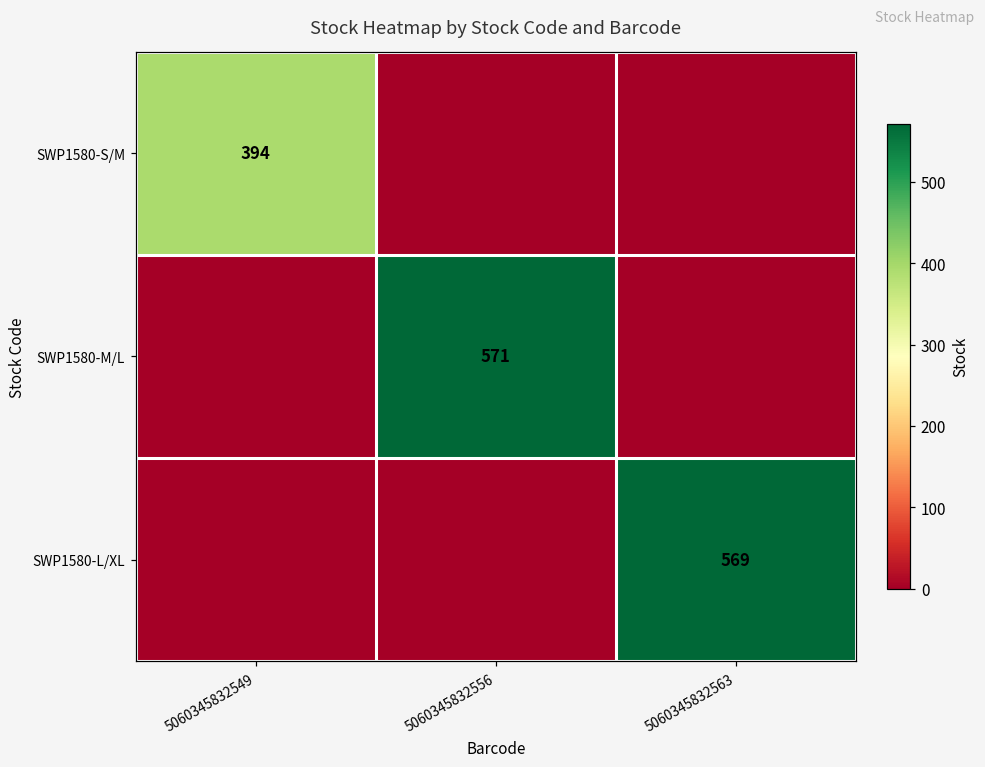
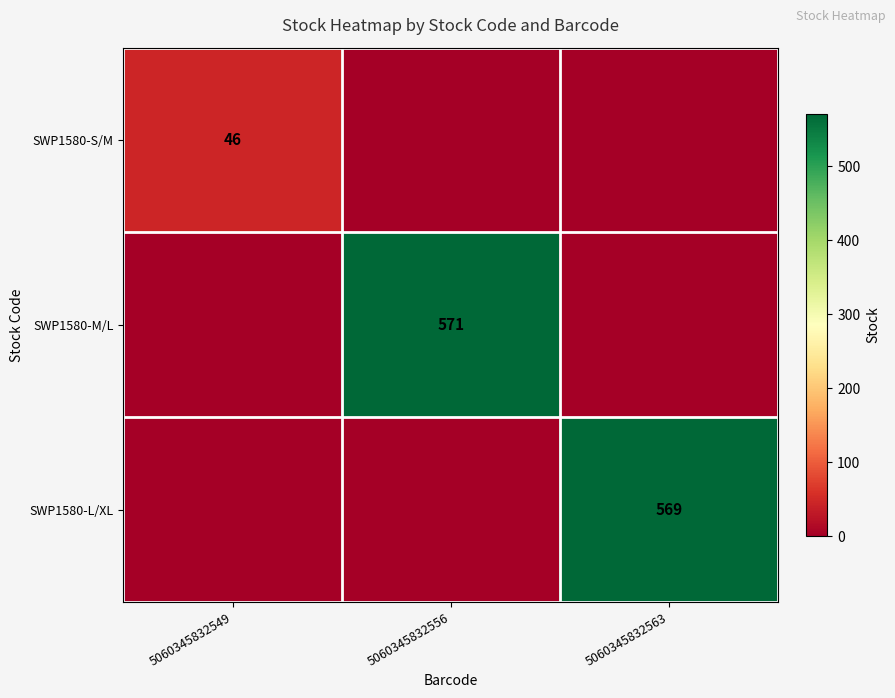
SWP1580-S/M, 5060345832549: 394 -> 46
